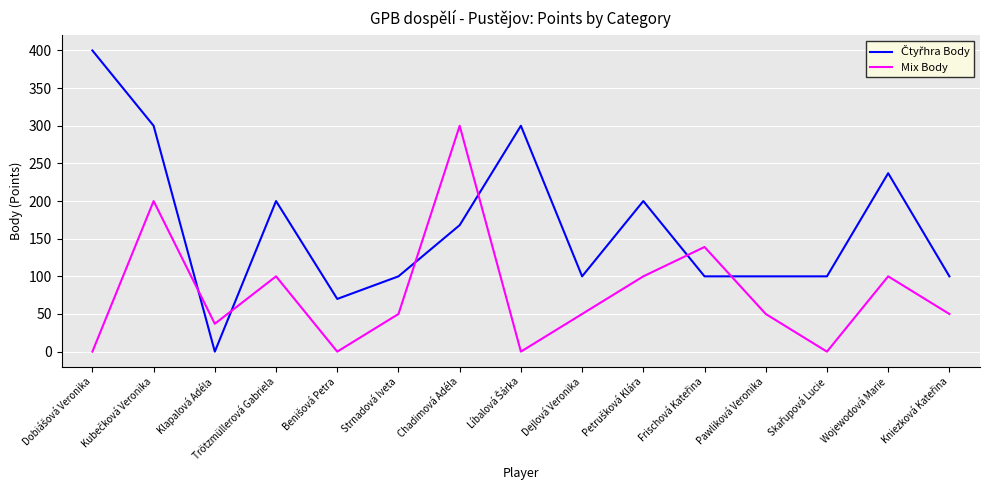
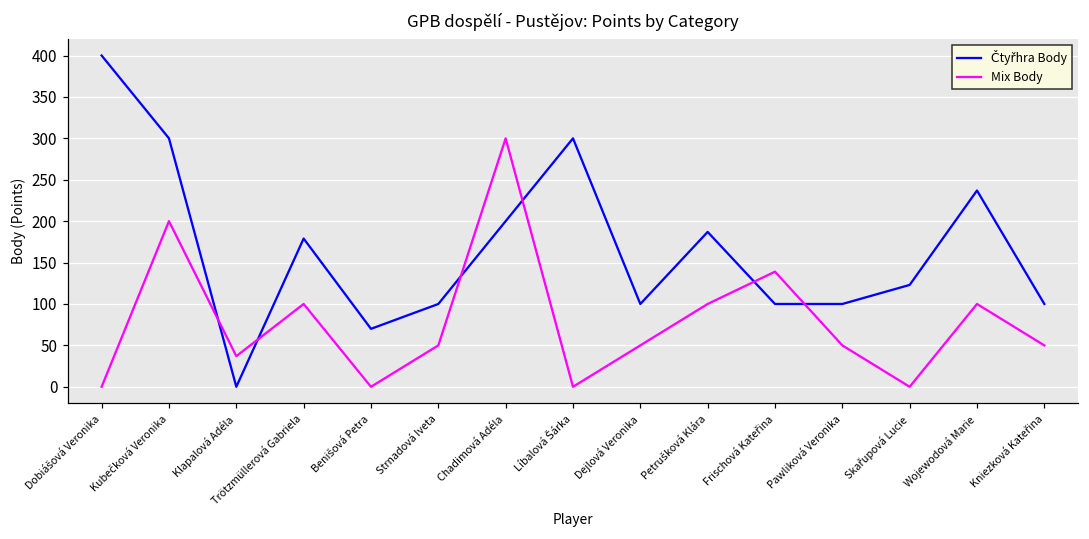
Čtyřhra Body, Trötzmüllerová Gabriela: 200 -> 180
Čtyřhra Body, Chadimová Adéla: 170 -> 200
Čtyřhra Body, Petrušková Klára: 200 -> 190
Čtyřhra Body, Skařupová Lucie: 100 -> 120
